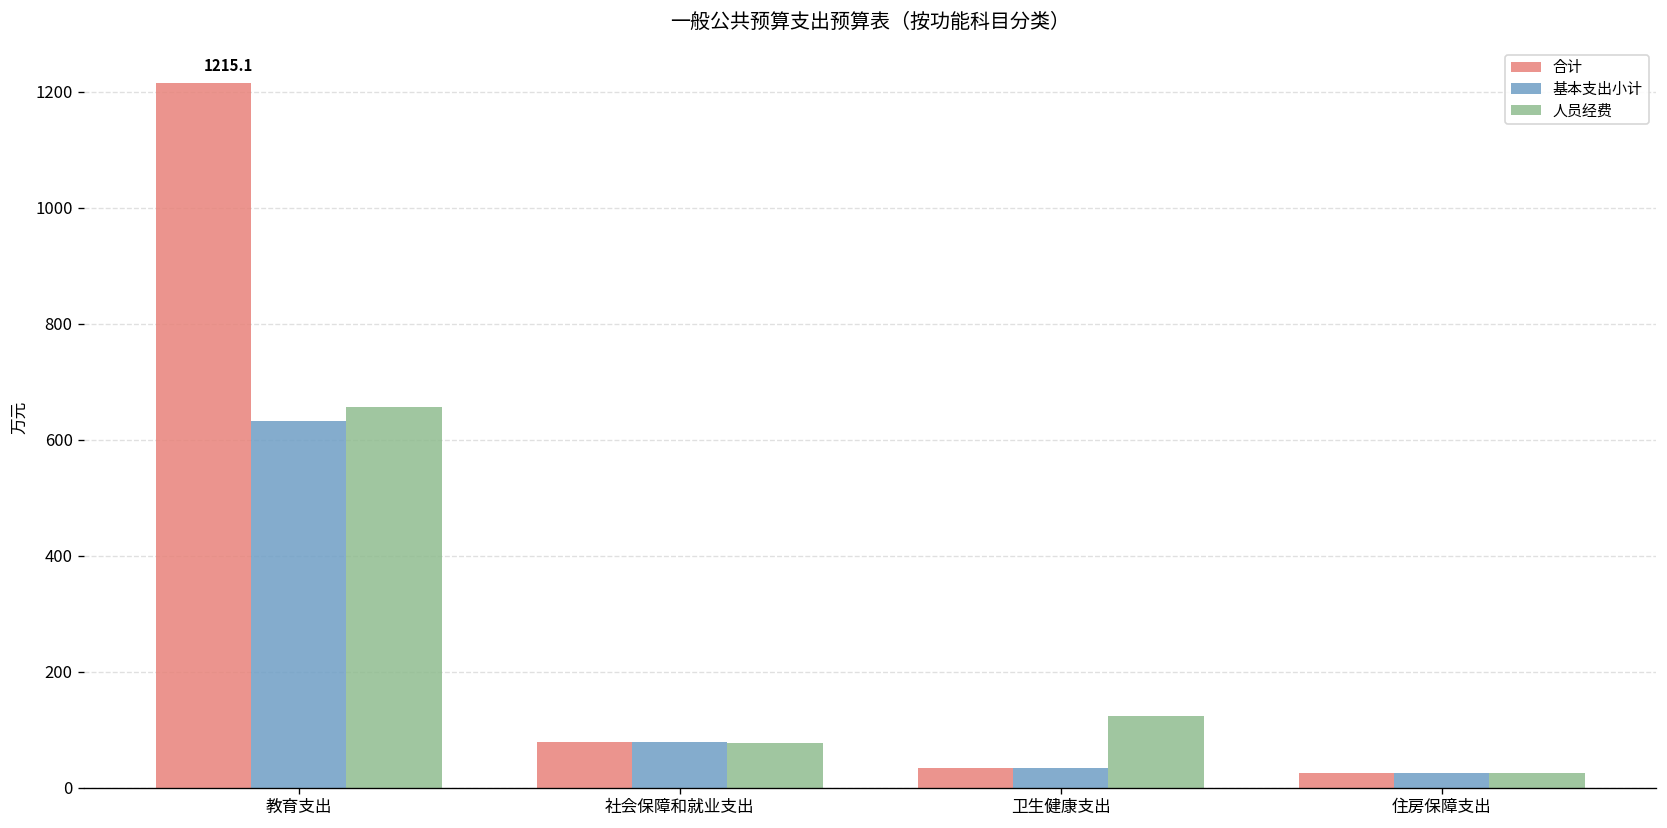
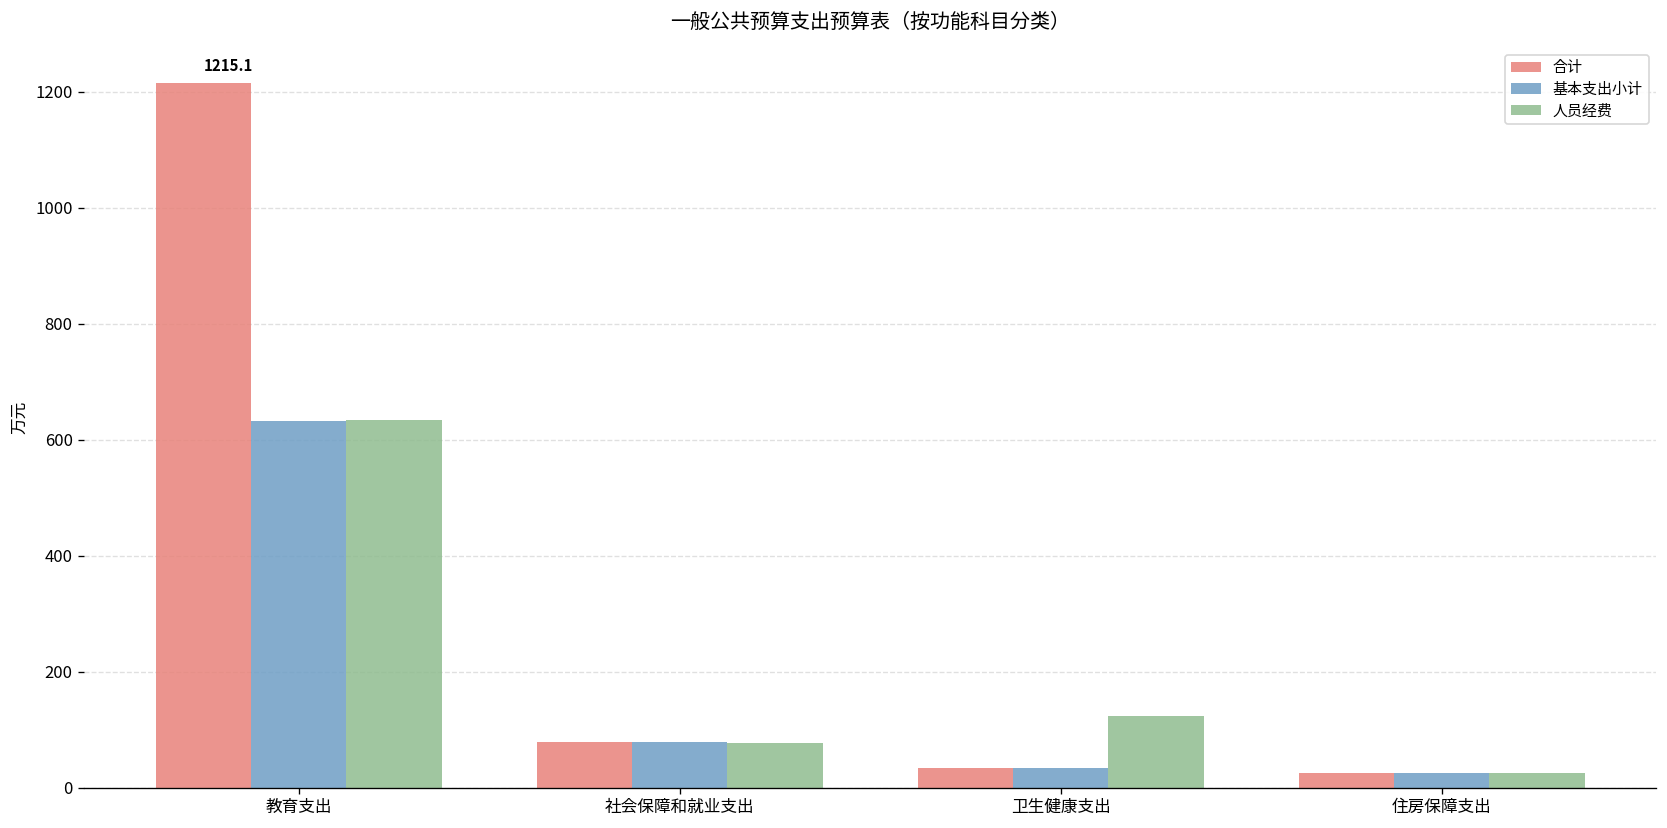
人员经费, 教育支出: 660 -> 630
